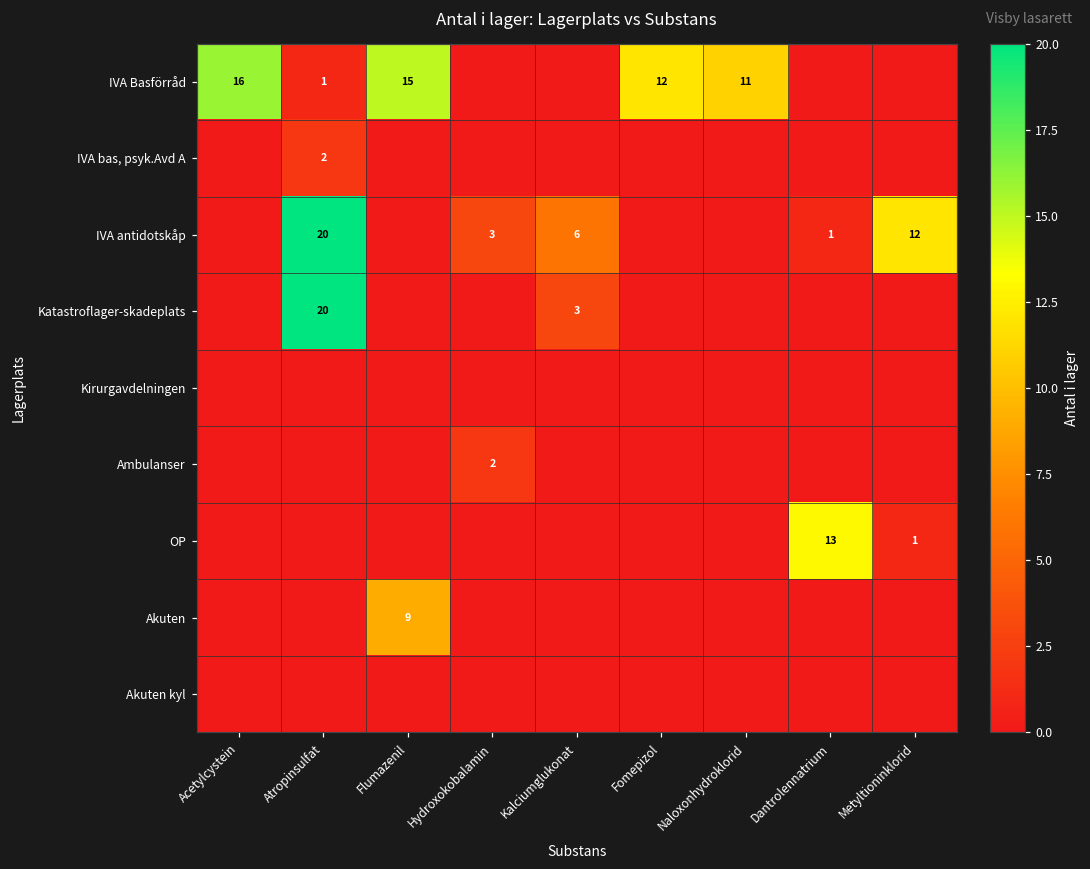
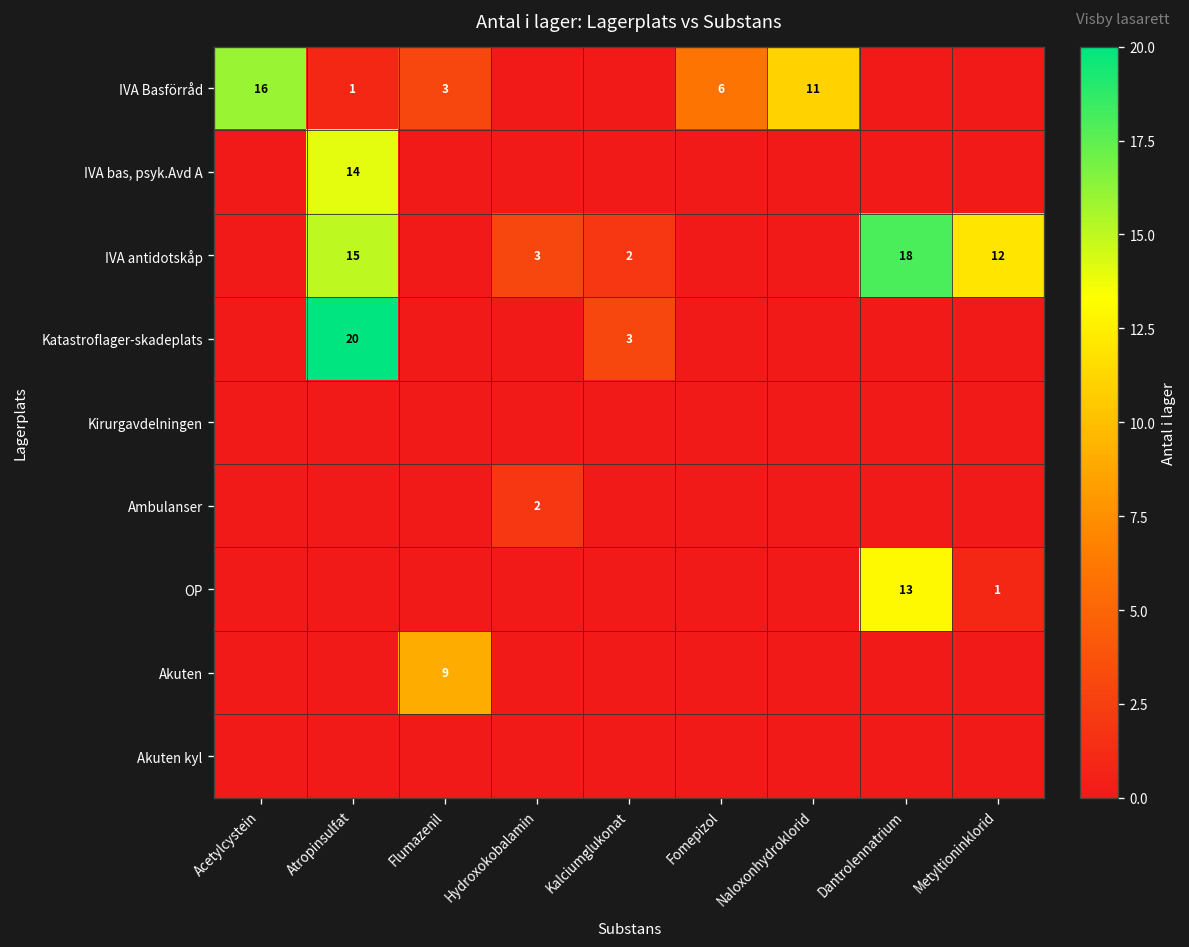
IVA Basförråd, Flumazenil: 15 -> 3
IVA Basförråd, Fomepizol: 12 -> 6
IVA bas, psyk.Avd A, Atropinsulfat: 2 -> 14
IVA antidotskåp, Atropinsulfat: 20 -> 15
IVA antidotskåp, Kalciumglukonat: 6 -> 2
IVA antidotskåp, Dantrolennatrium: 1 -> 18
